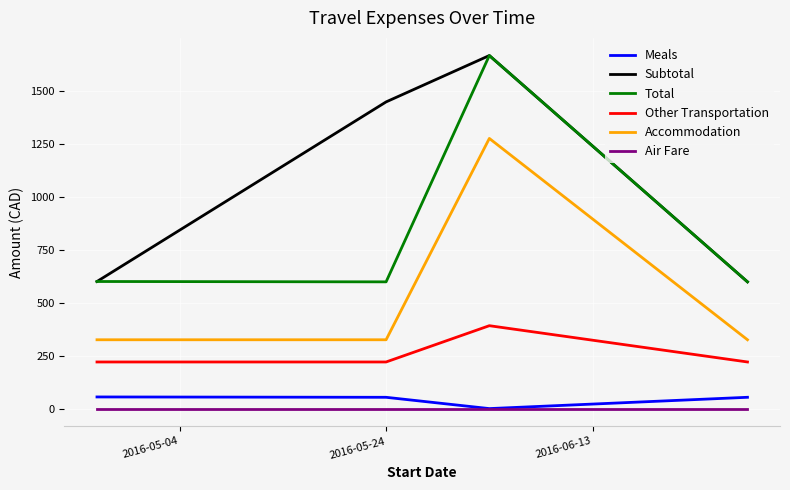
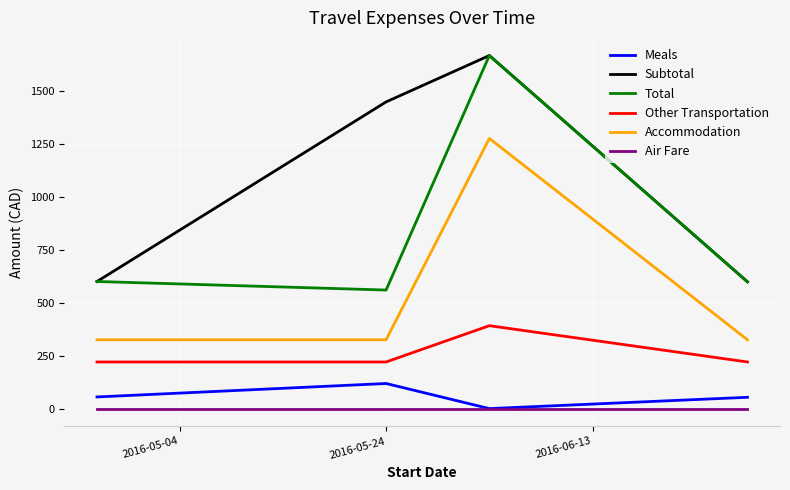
Meals, 2016-05-24: 50 -> 120
Total, 2016-05-24: 600 -> 560
